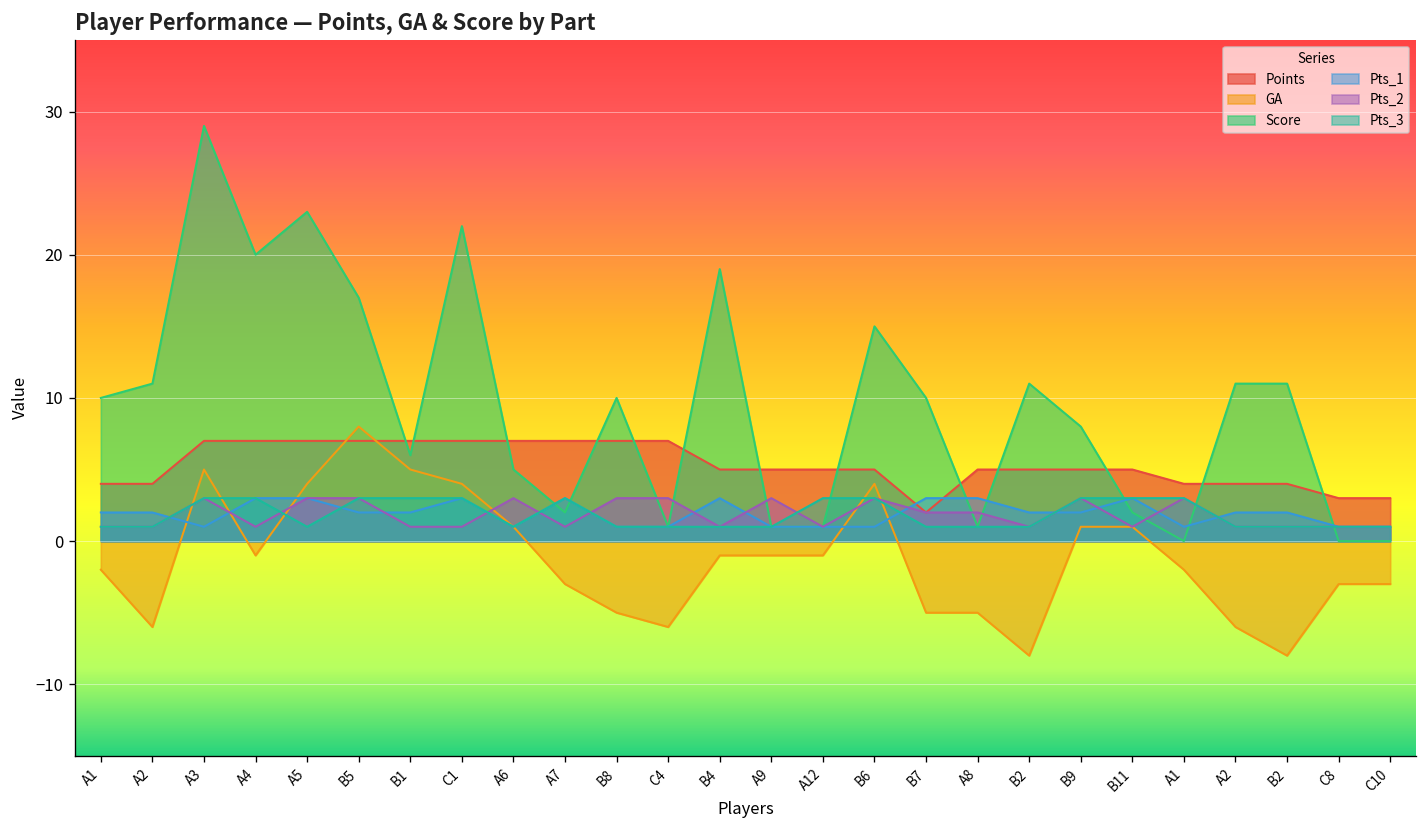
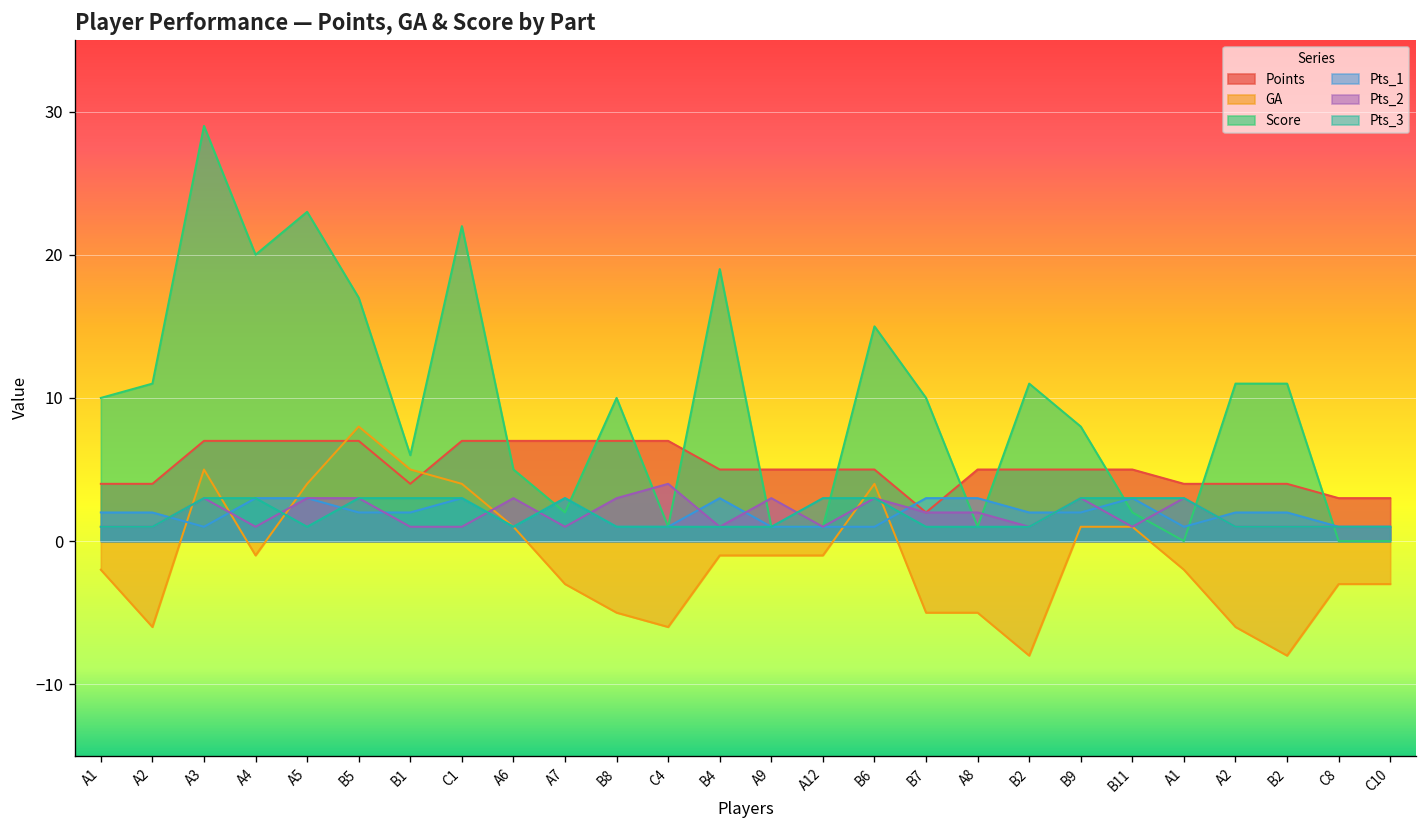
Points, B1: 7 -> 4
Pts_2, C4: 3 -> 4
